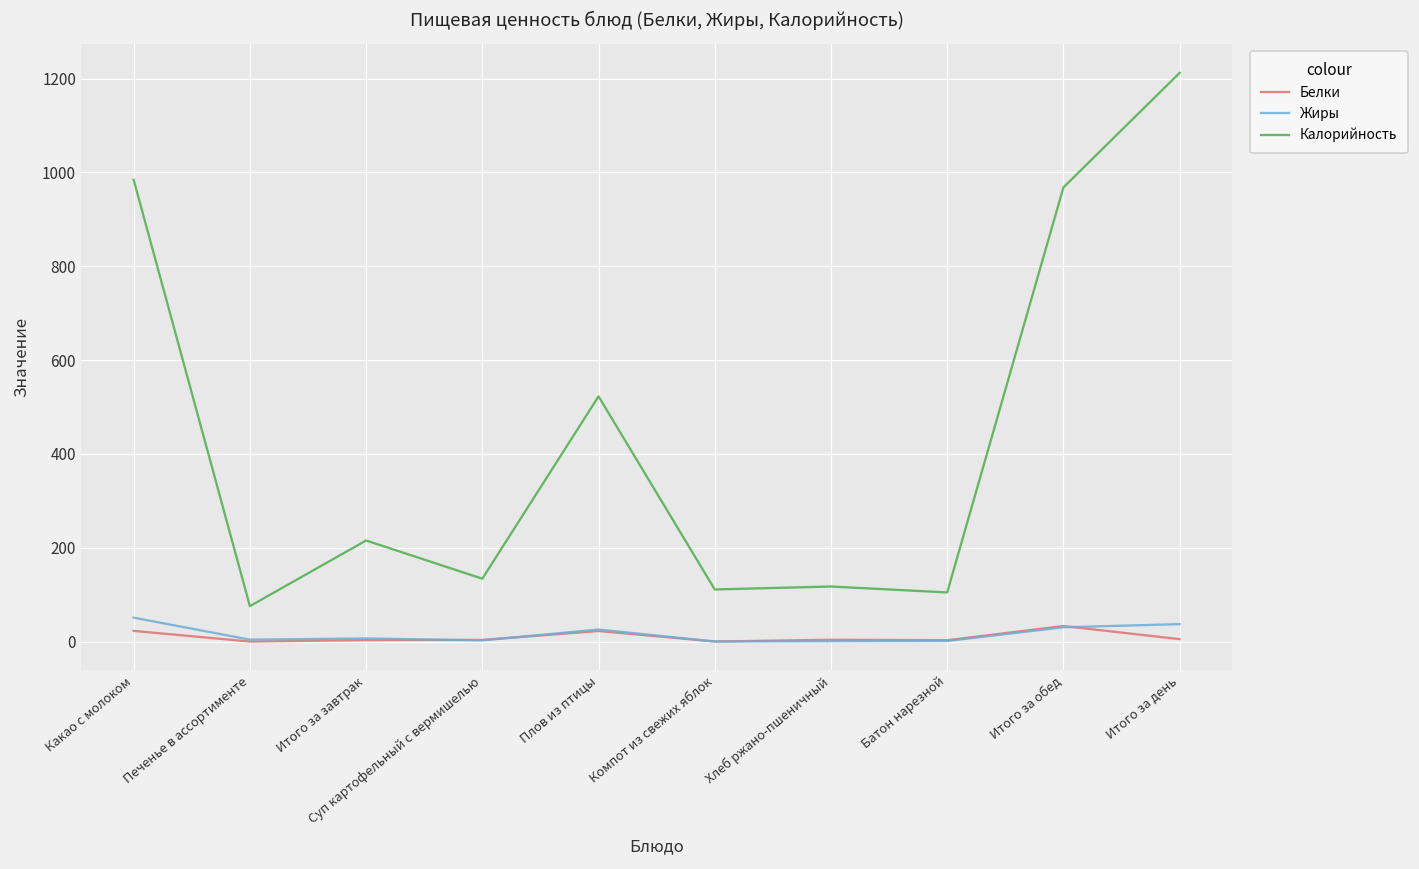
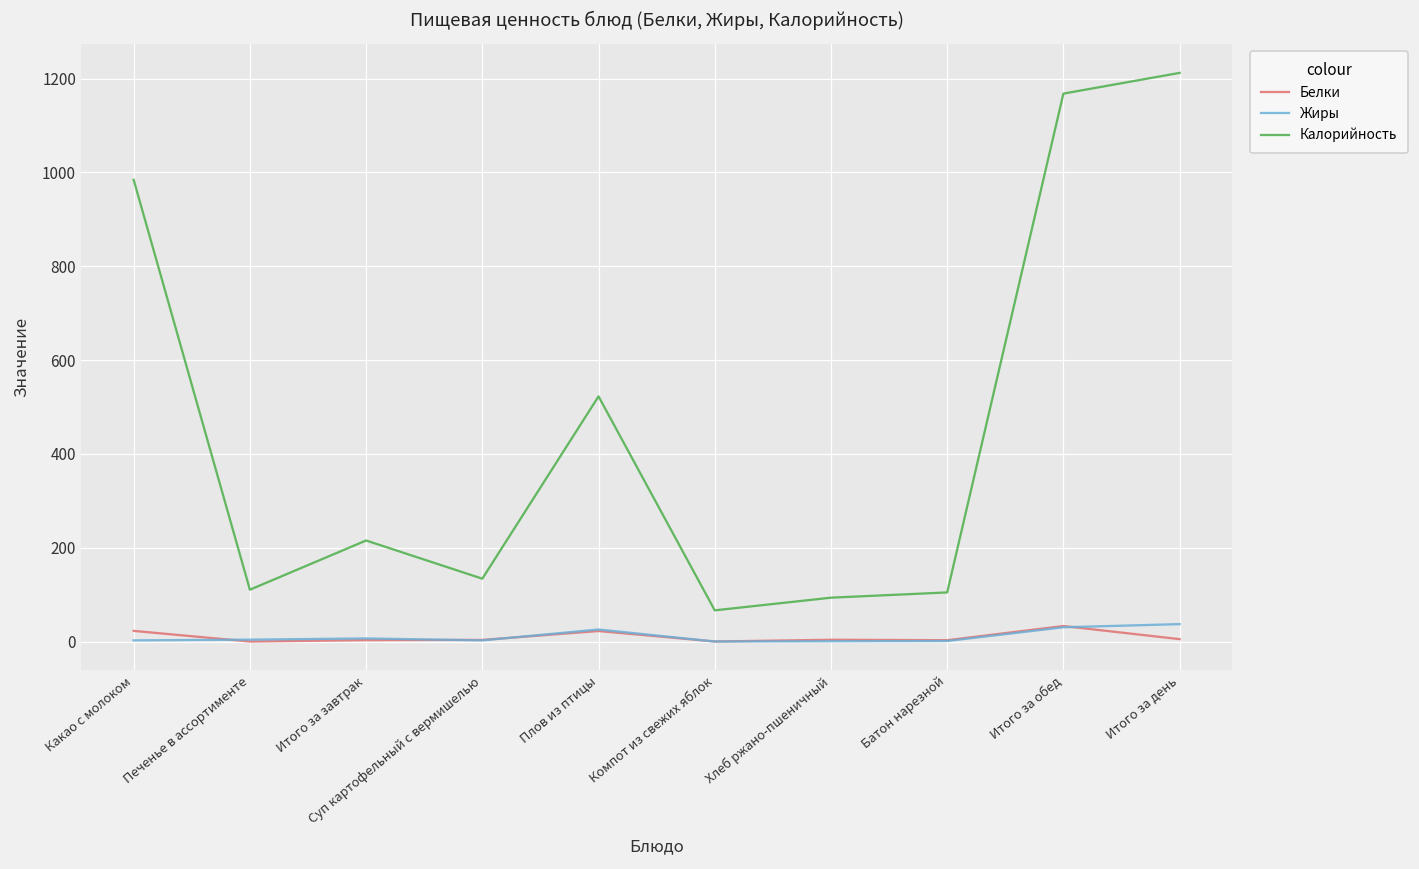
Жиры, Какао с молоком: 50 -> 0
Калорийность, Печенье в ассортименте: 80 -> 110
Калорийность, Компот из свежих яблок: 110 -> 70
Калорийность, Хлеб ржано-пшеничный: 120 -> 90
Калорийность, Итого за обед: 970 -> 1170
